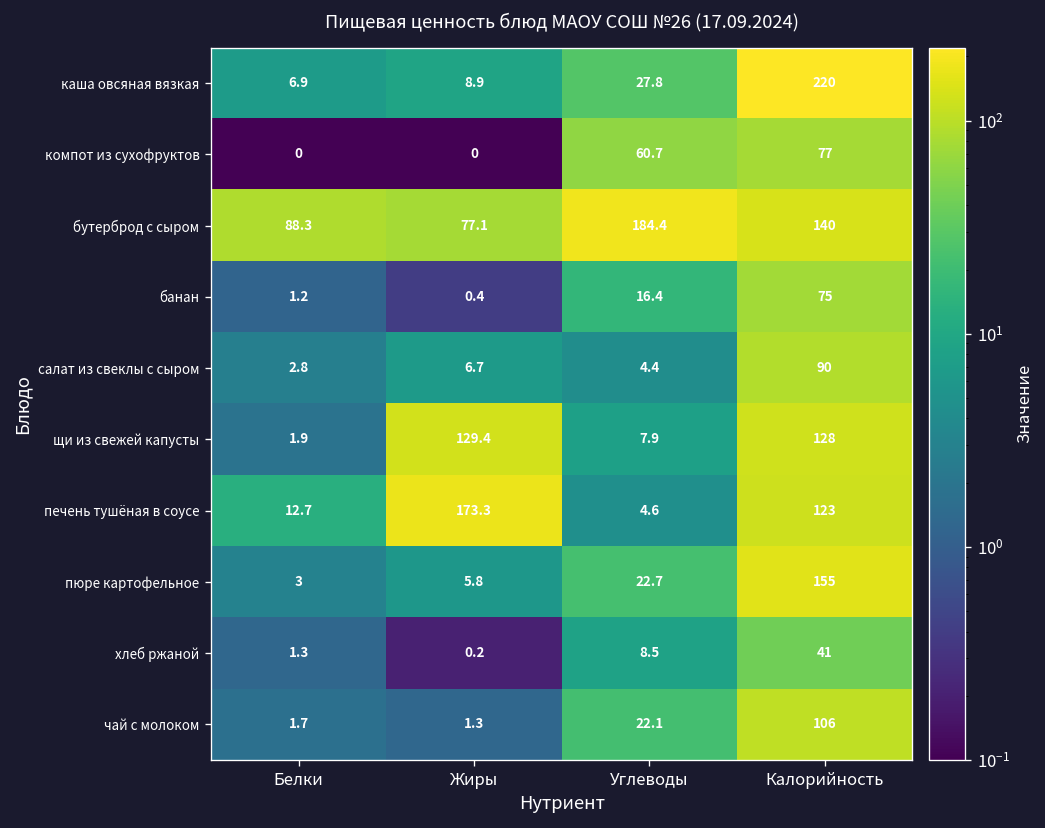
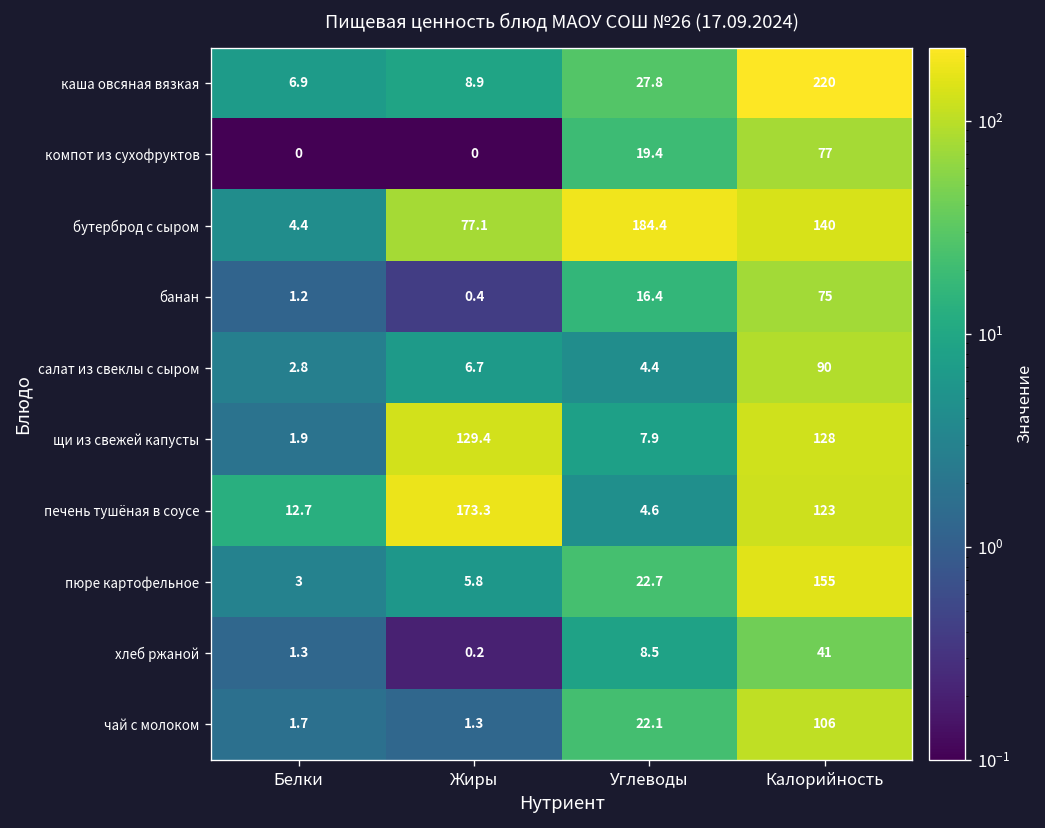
компот из сухофруктов, Углеводы: 60.7 -> 19.4
бутерброд с сыром, Белки: 88.3 -> 4.4
